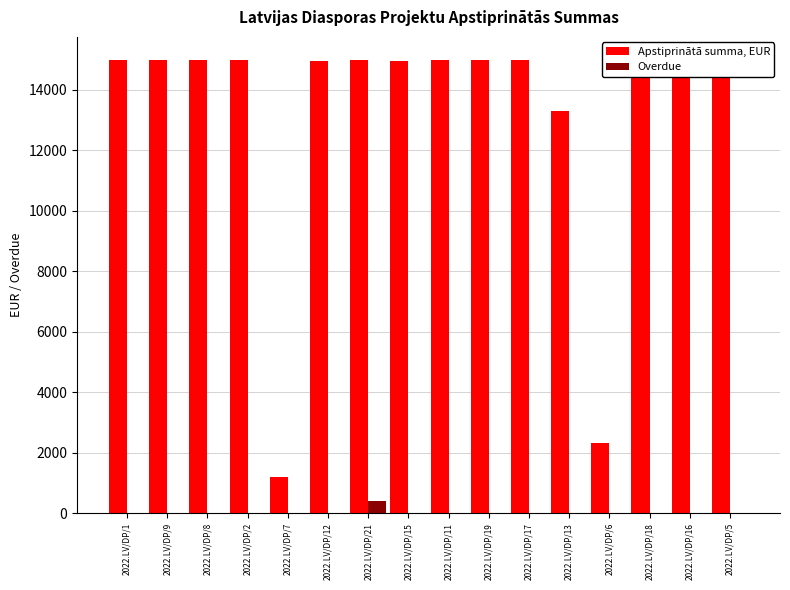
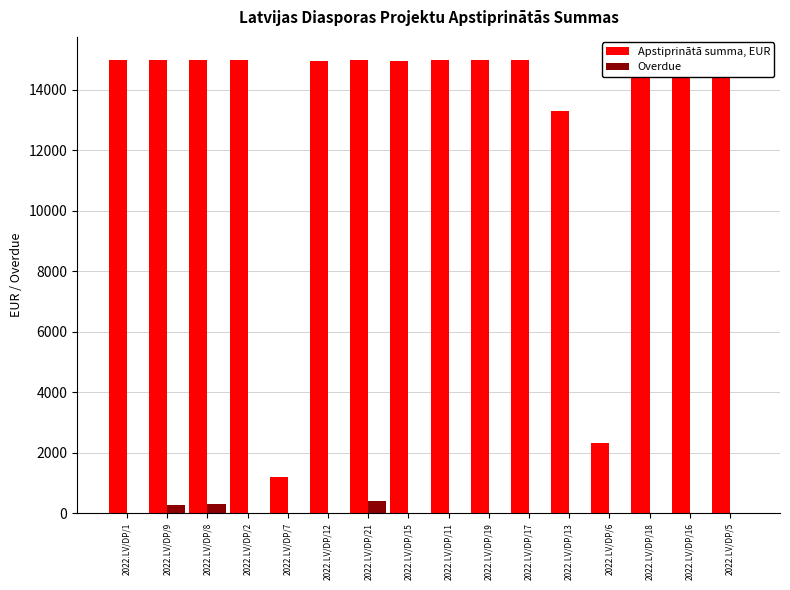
Overdue, 2022.LV/DP/9: 0 -> 300
Overdue, 2022.LV/DP/8: 0 -> 300
